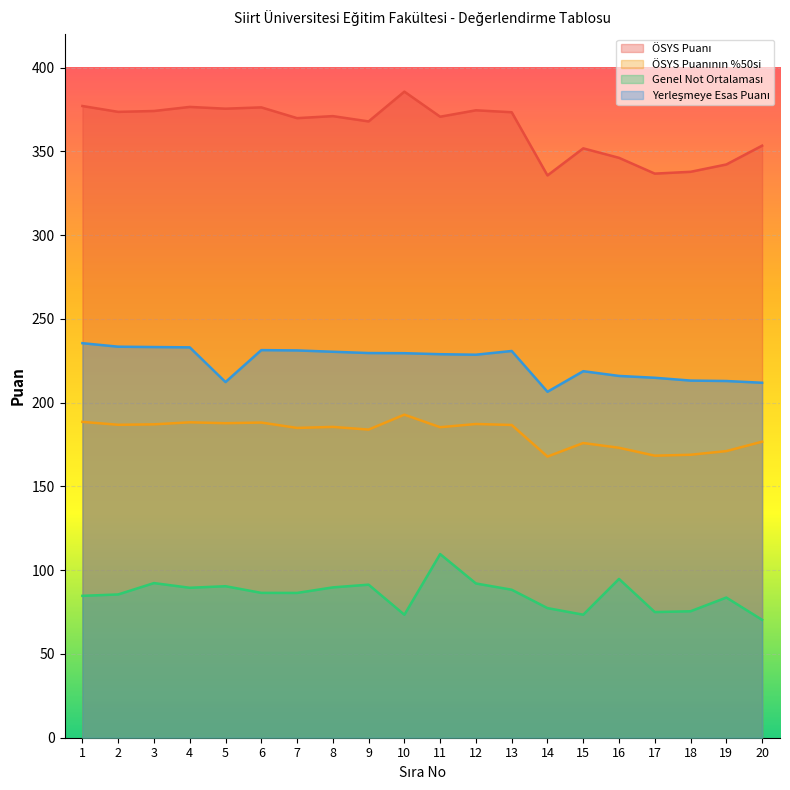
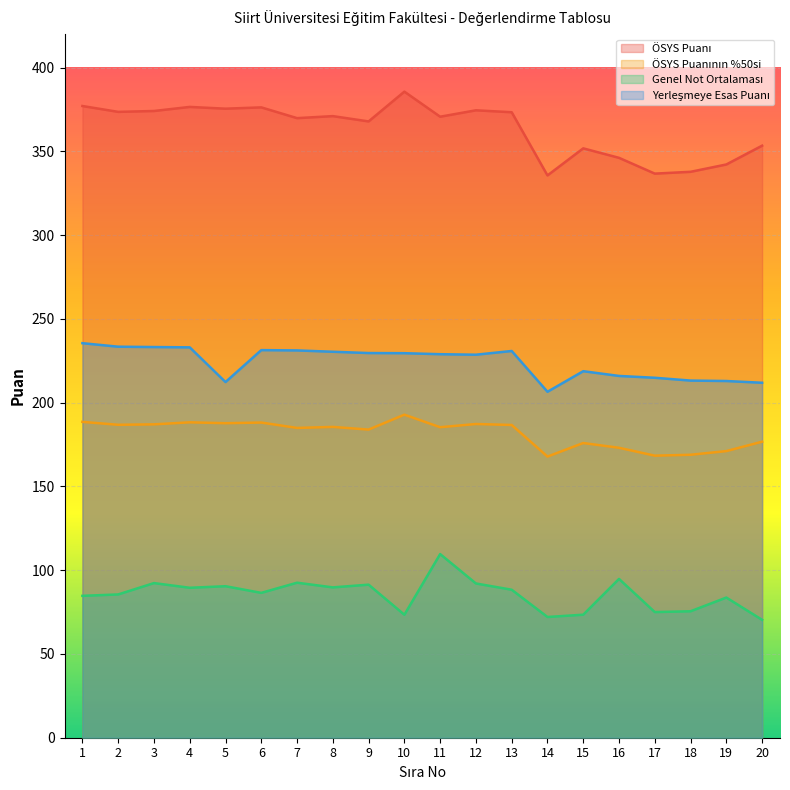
Genel Not Ortalaması, 7: 86 -> 93
Genel Not Ortalaması, 14: 77 -> 72
